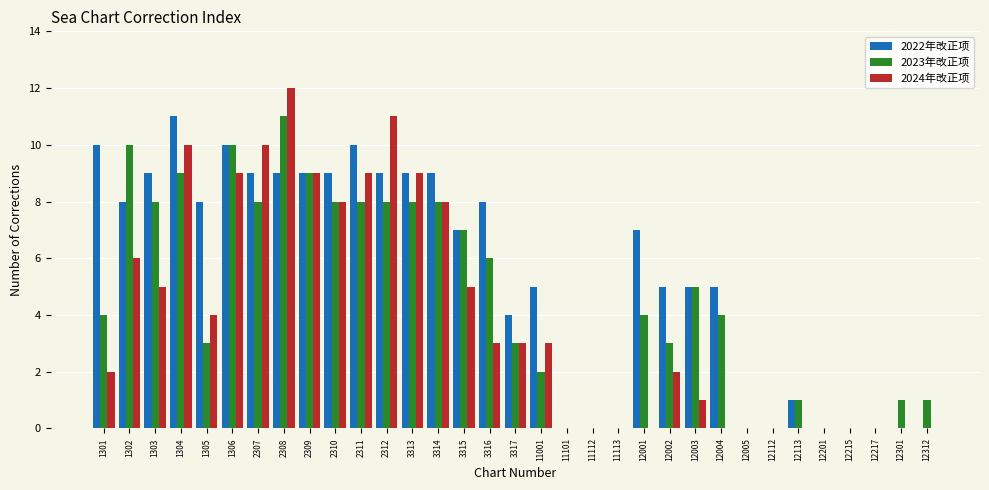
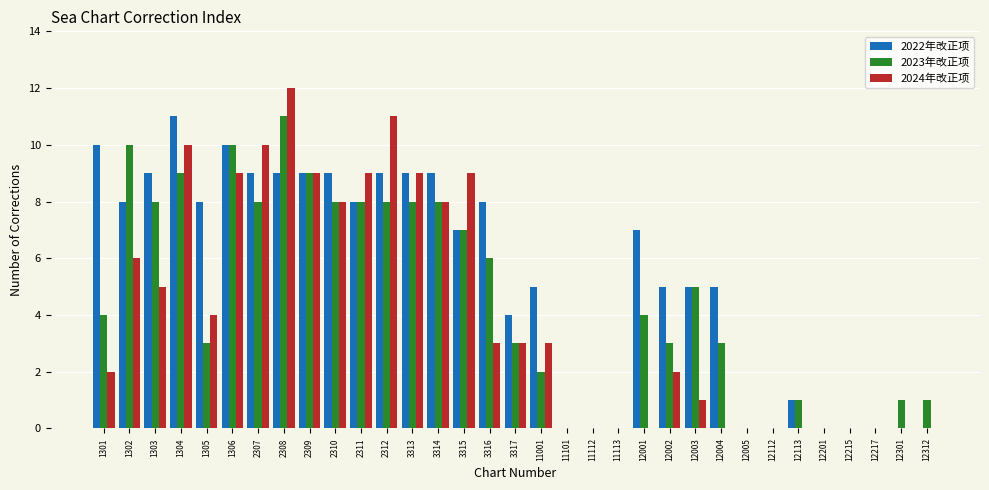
2022年改正项, 2311: 10 -> 8
2024年改正项, 3315: 5 -> 9
2023年改正项, 12004: 4 -> 3
